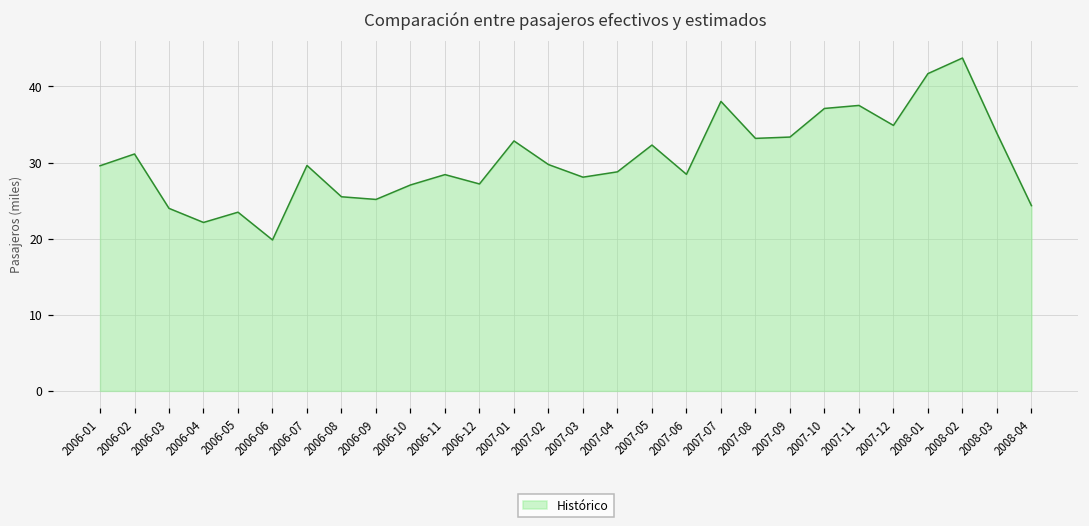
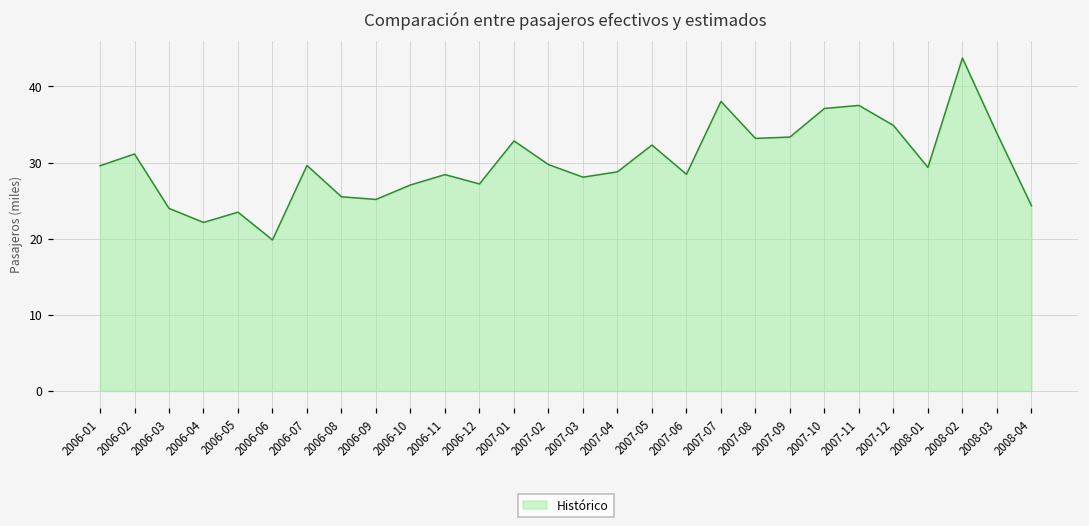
2008-01: 42 -> 29
